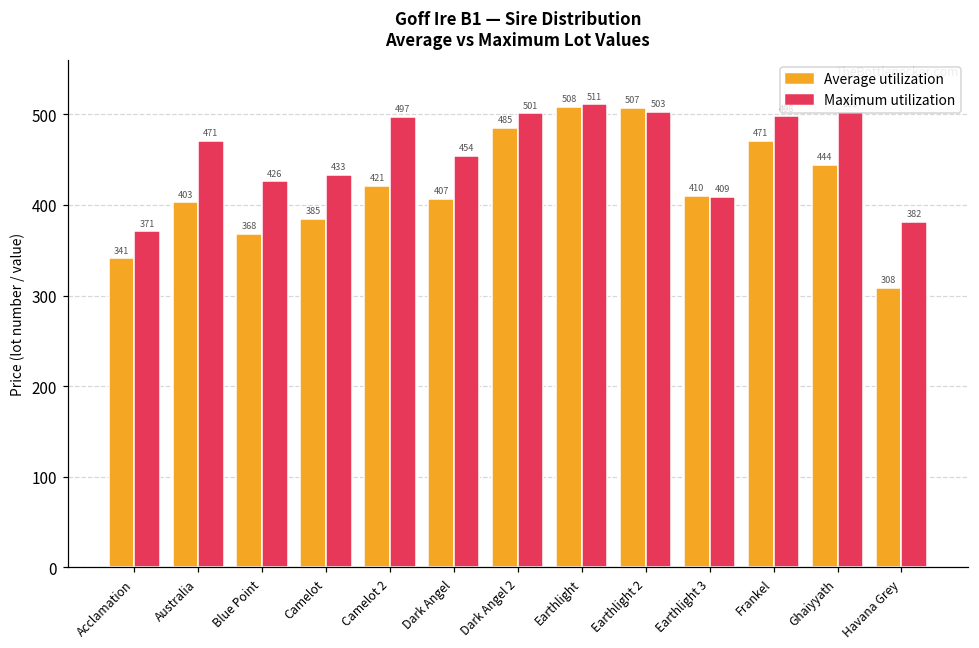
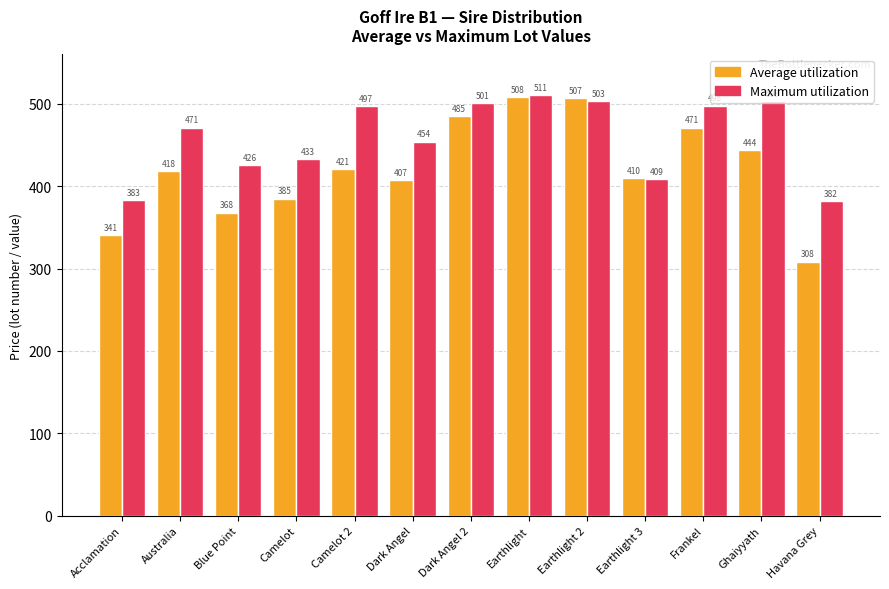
Maximum utilization, Acclamation: 371 -> 383
Average utilization, Australia: 403 -> 418
